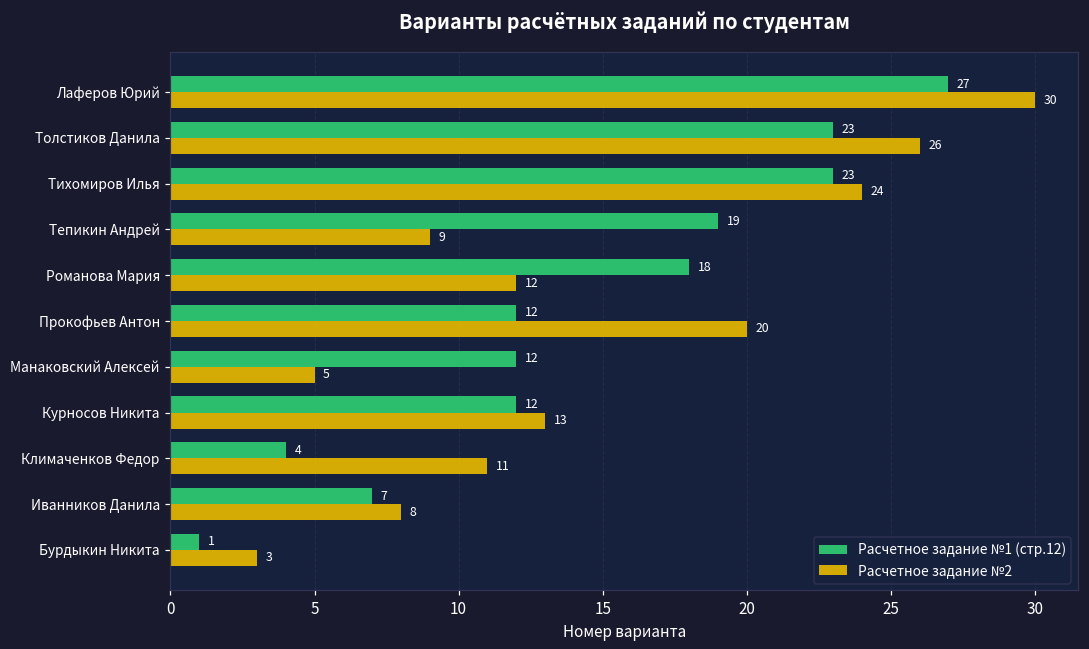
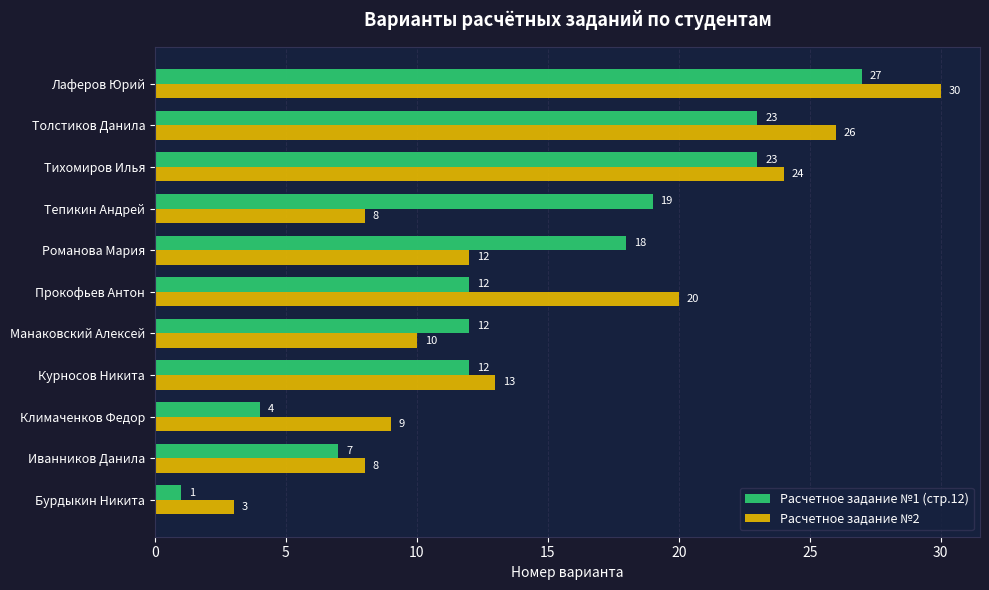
Расчетное задание №2, Тепикин Андрей: 9 -> 8
Расчетное задание №2, Манаковский Алексей: 5 -> 10
Расчетное задание №2, Климаченков Федор: 11 -> 9
